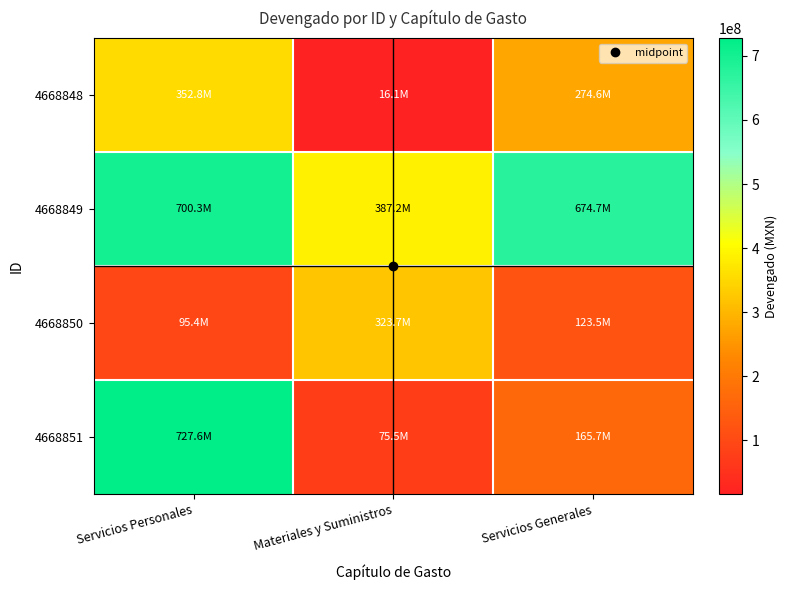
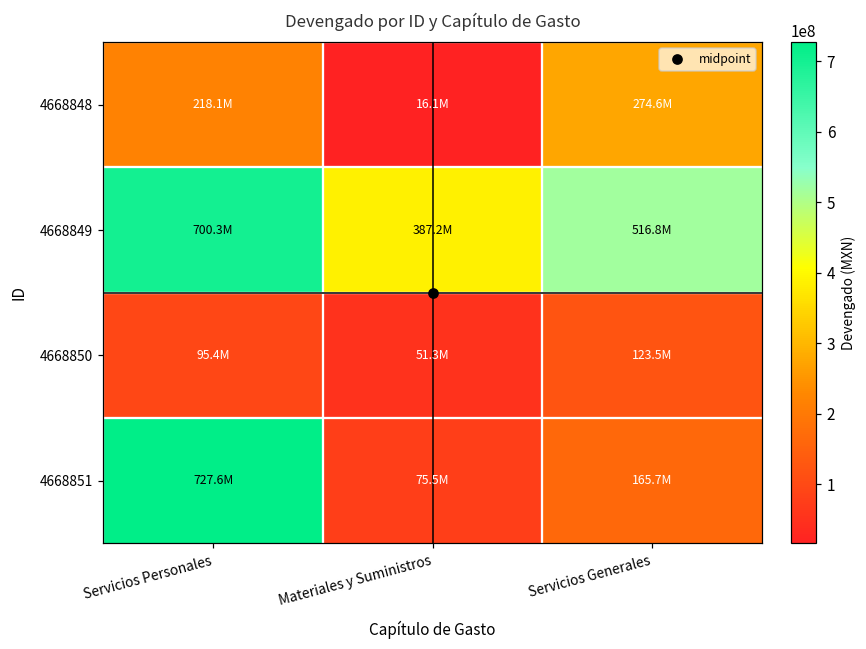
4668848, Servicios Personales: 352.8M -> 218.1M
4668849, Servicios Generales: 674.7M -> 516.8M
4668850, Materiales y Suministros: 323.7M -> 51.3M
